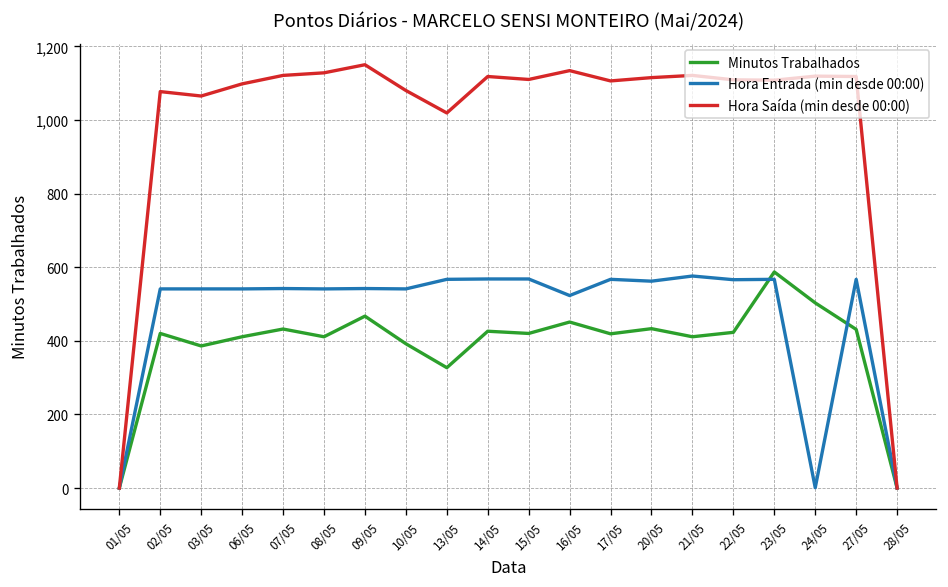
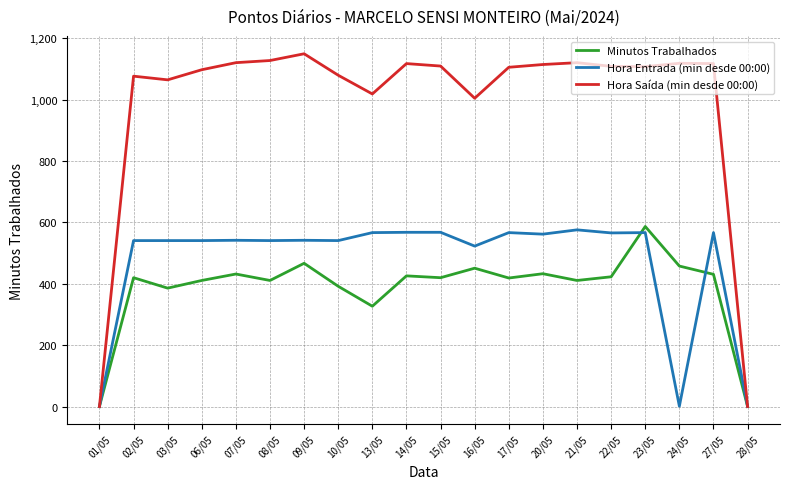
Hora Saída (min desde 00:00), 16/05: 1,130 -> 1,010
Minutos Trabalhados, 24/05: 500 -> 460
